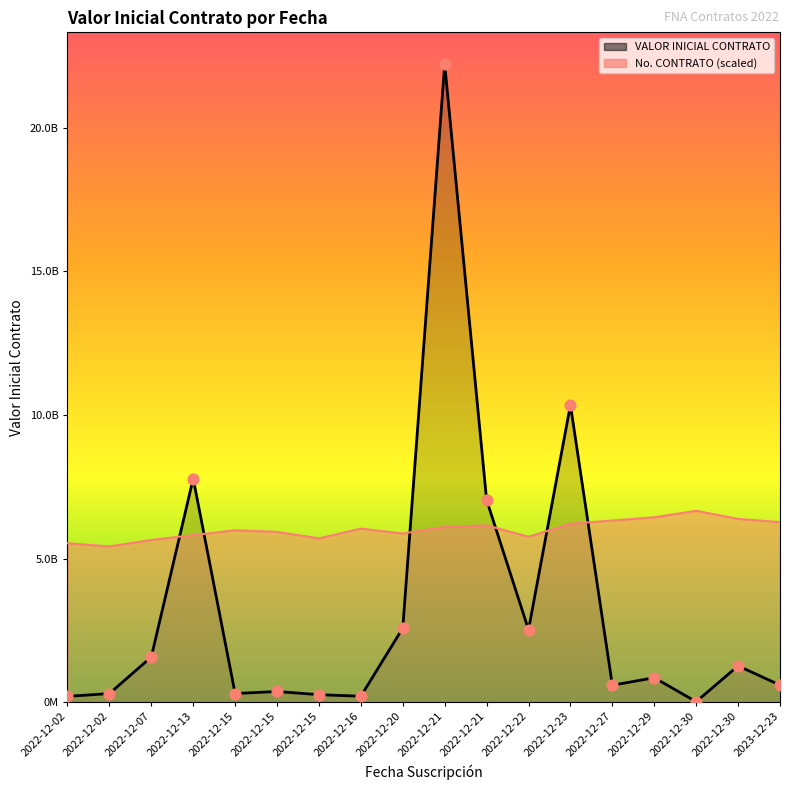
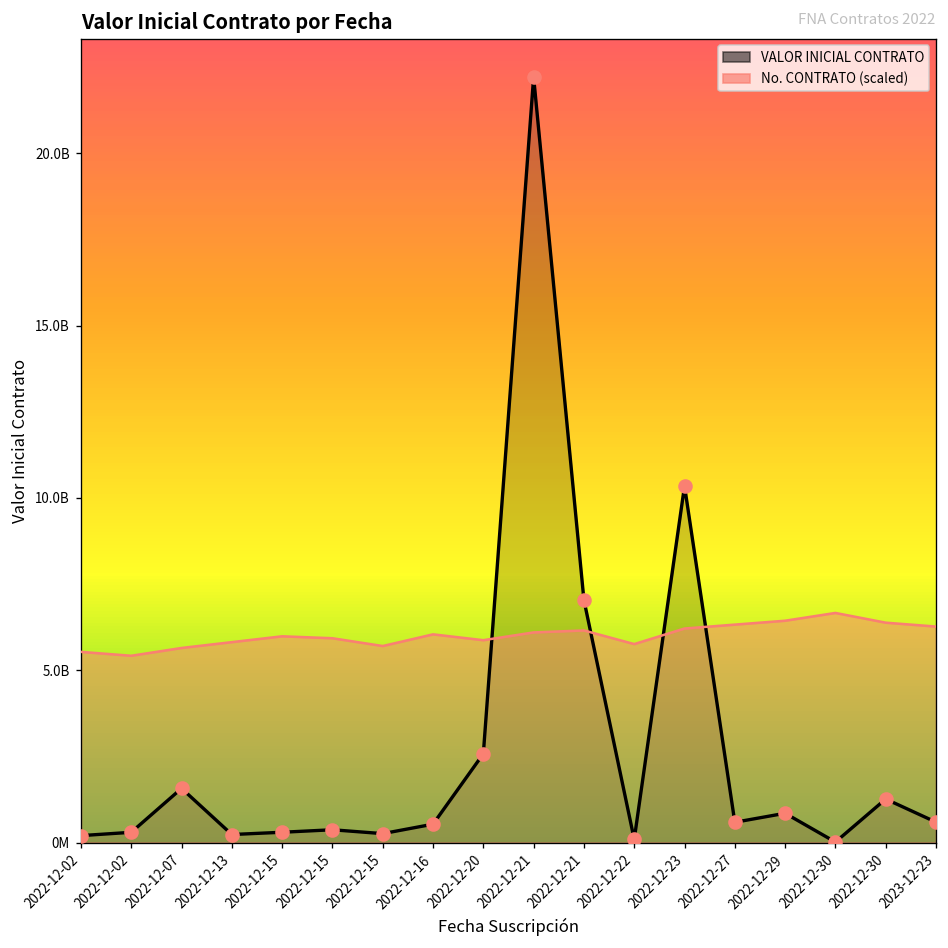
VALOR INICIAL CONTRATO, 2022-12-13: 7800000000 -> 200000000
VALOR INICIAL CONTRATO, 2022-12-16: 200000000 -> 500000000
VALOR INICIAL CONTRATO, 2022-12-22: 2500000000 -> 100000000
